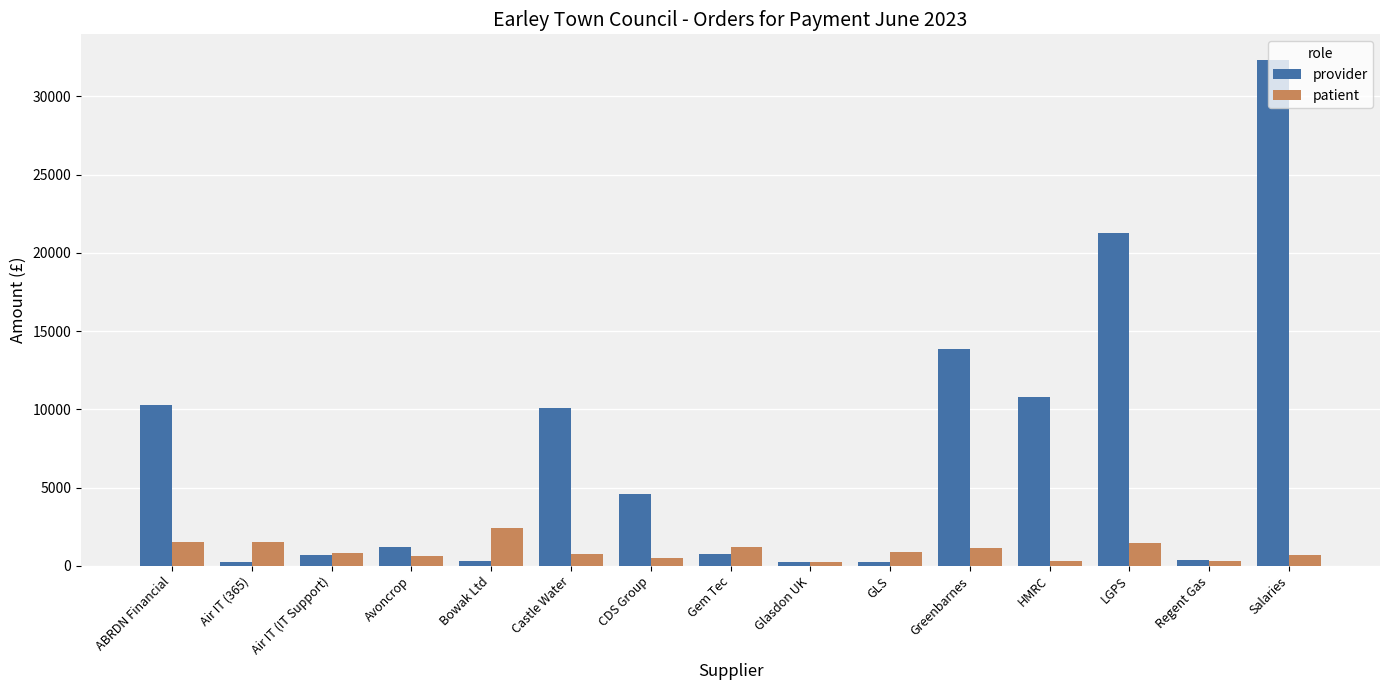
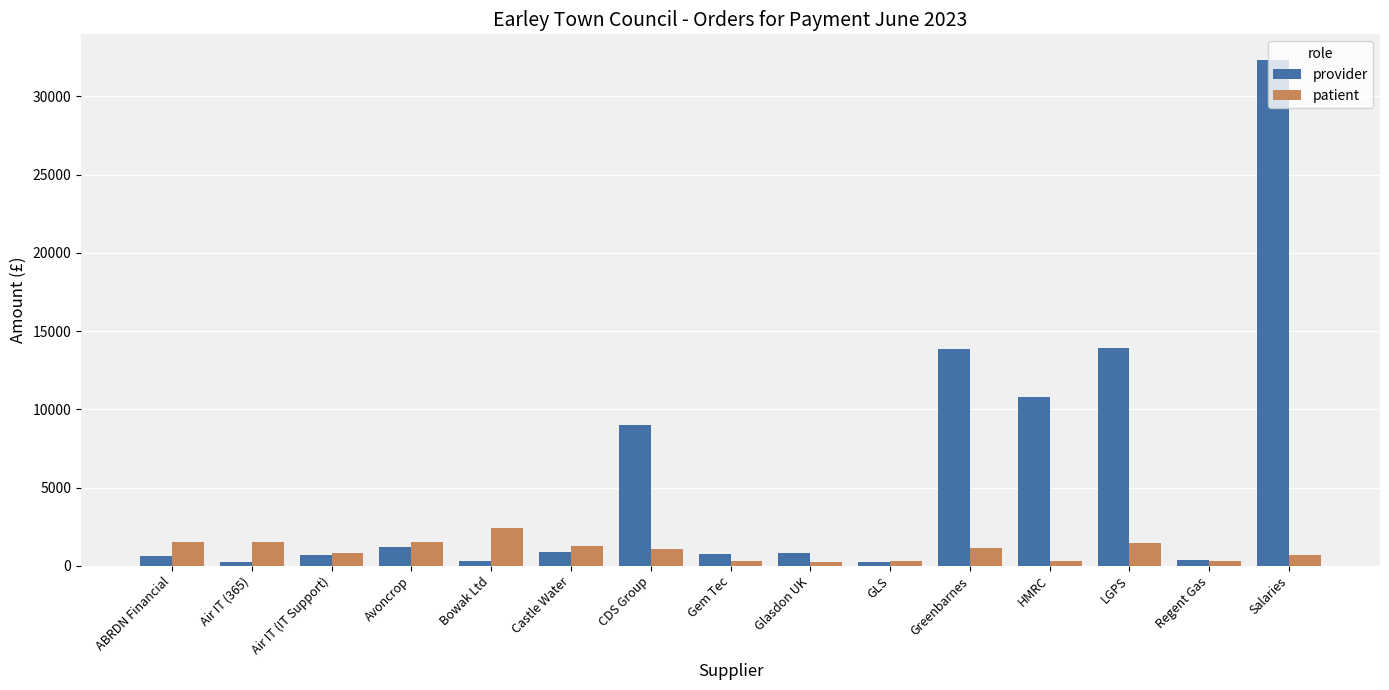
provider, ABRDN Financial: 10300 -> 600
patient, Avoncrop: 600 -> 1600
provider, Castle Water: 10100 -> 900
patient, Castle Water: 700 -> 1300
provider, CDS Group: 4600 -> 9000
patient, CDS Group: 500 -> 1100
patient, Gem Tec: 1200 -> 300
provider, Glasdon UK: 300 -> 800
patient, GLS: 900 -> 300
provider, LGPS: 21300 -> 13900
